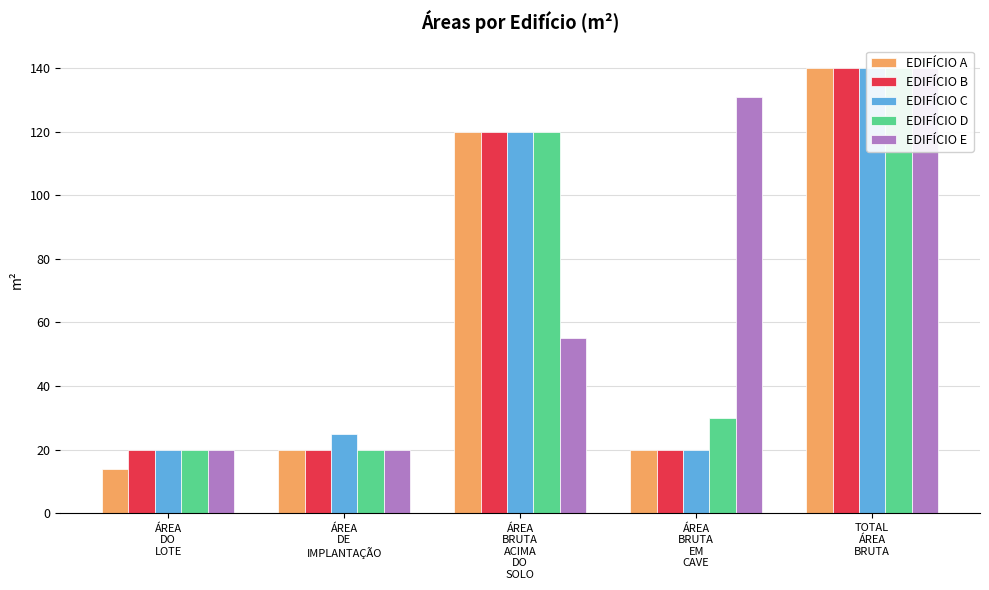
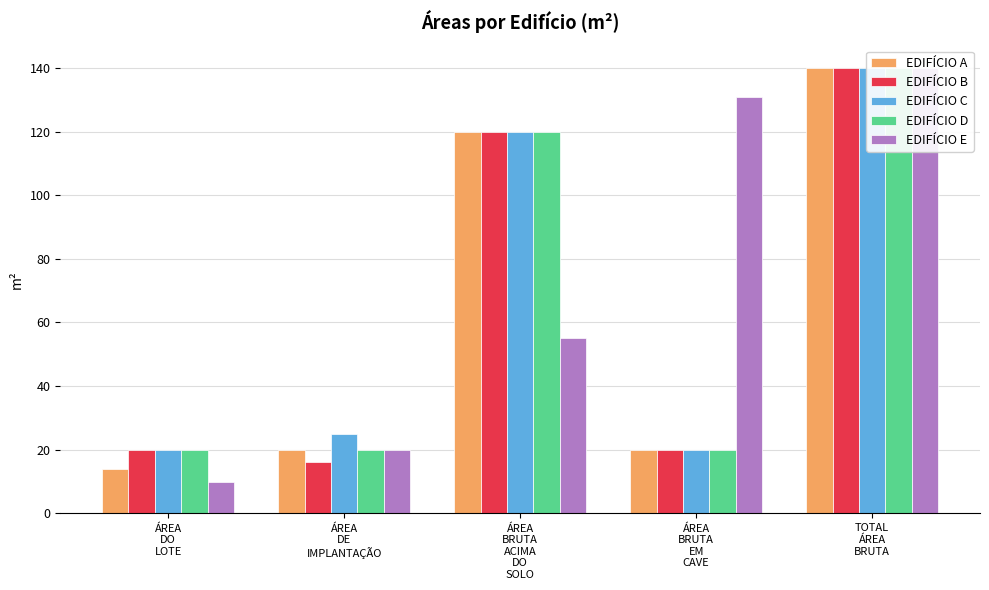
EDIFÍCIO E, ÁREA DO LOTE: 20 -> 10
EDIFÍCIO B, ÁREA DE IMPLANTAÇÃO: 20 -> 16
EDIFÍCIO D, ÁREA BRUTA EM CAVE: 30 -> 20
